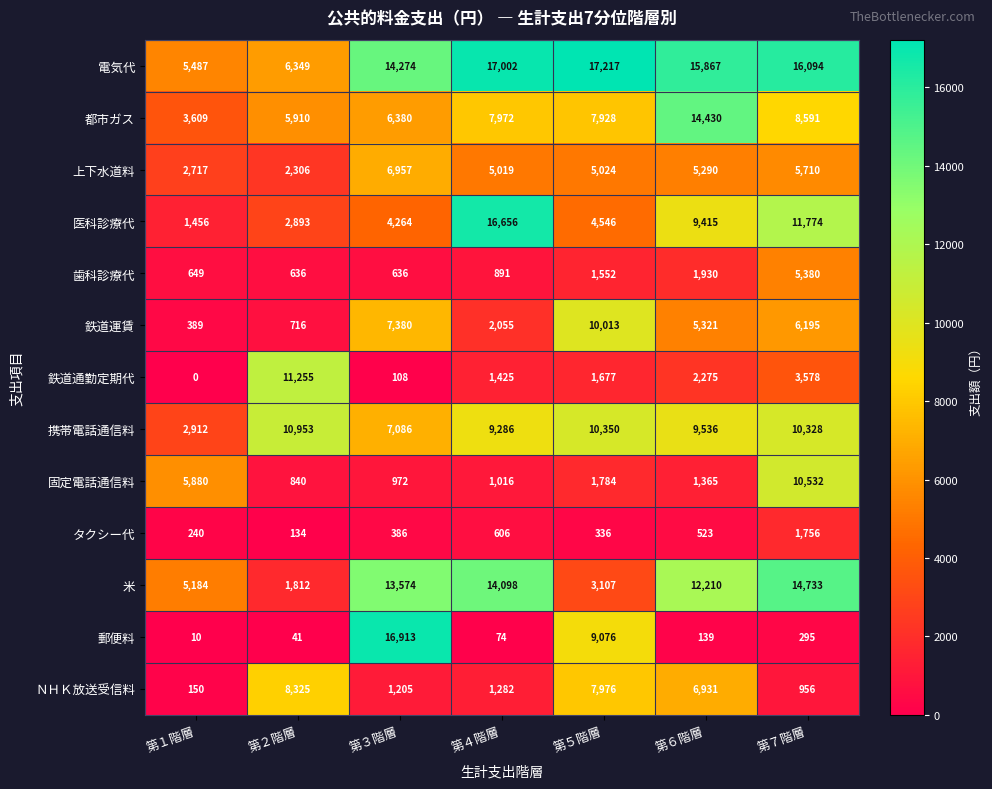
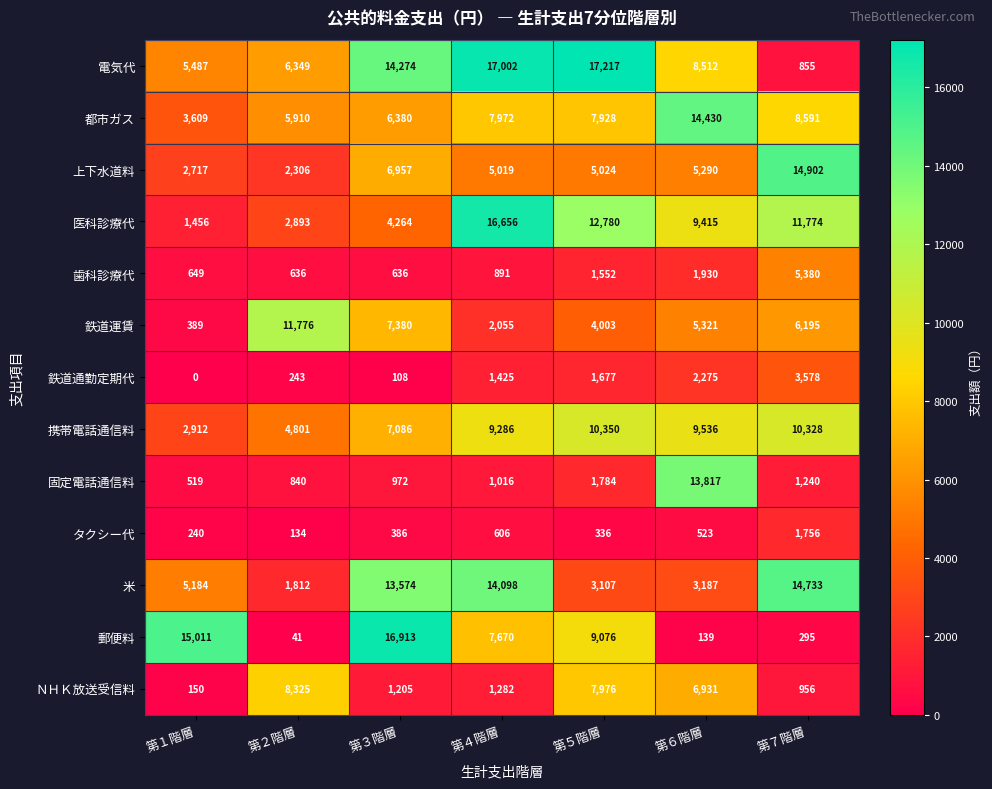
電気代, 第６階層: 15,867 -> 8,512
電気代, 第７階層: 16,094 -> 855
上下水道料, 第７階層: 5,710 -> 14,902
医科診療代, 第５階層: 4,546 -> 12,780
鉄道運賃, 第２階層: 716 -> 11,776
鉄道運賃, 第５階層: 10,013 -> 4,003
鉄道通勤定期代, 第２階層: 11,255 -> 243
携帯電話通信料, 第２階層: 10,953 -> 4,801
固定電話通信料, 第１階層: 5,880 -> 519
固定電話通信料, 第６階層: 1,365 -> 13,817
固定電話通信料, 第７階層: 10,532 -> 1,240
米, 第６階層: 12,210 -> 3,187
郵便料, 第１階層: 10 -> 15,011
郵便料, 第４階層: 74 -> 7,670
